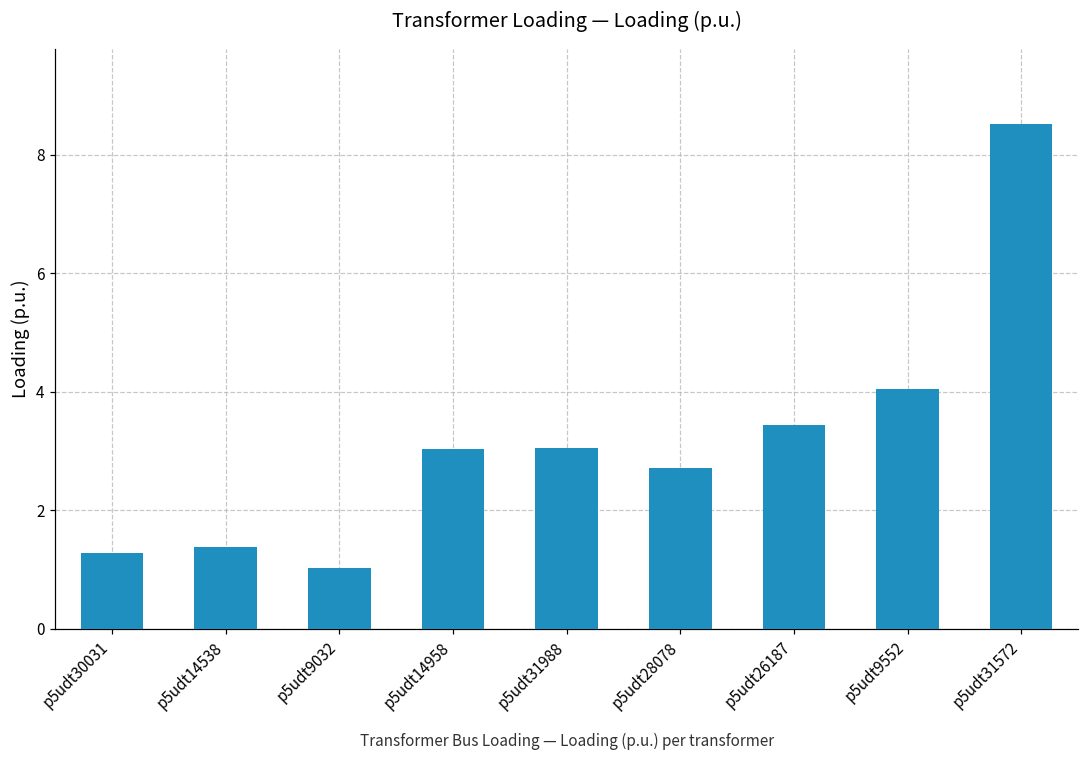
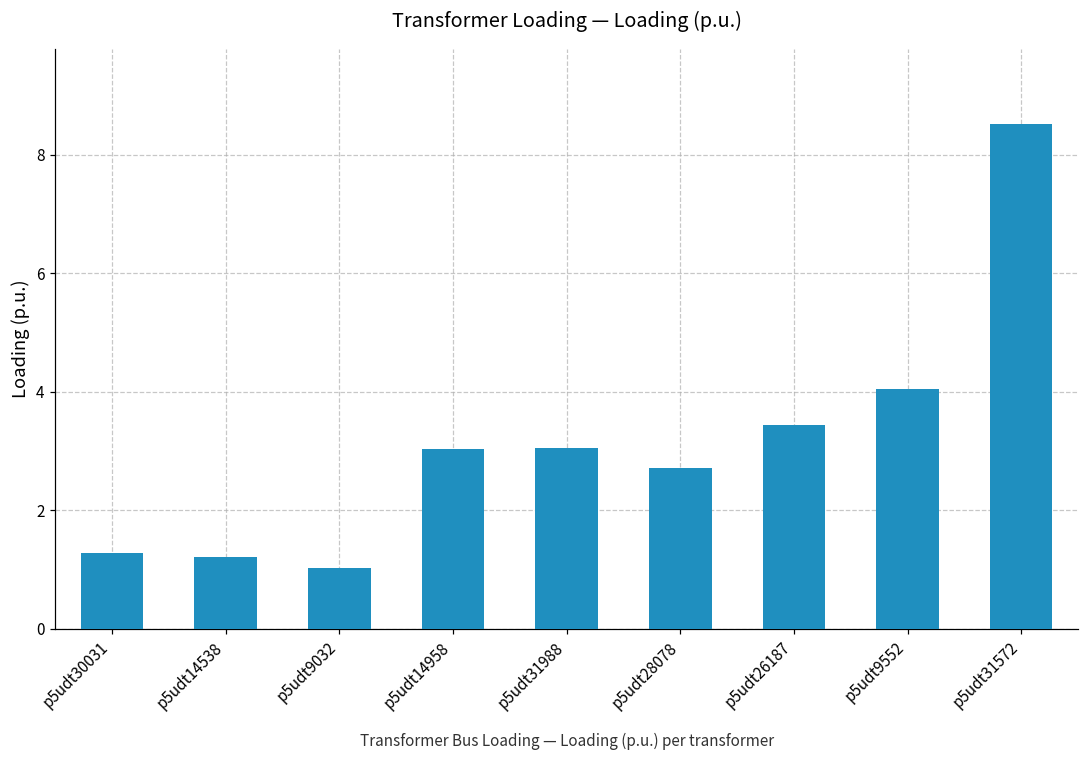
p5udt14538: 1.4 -> 1.2
